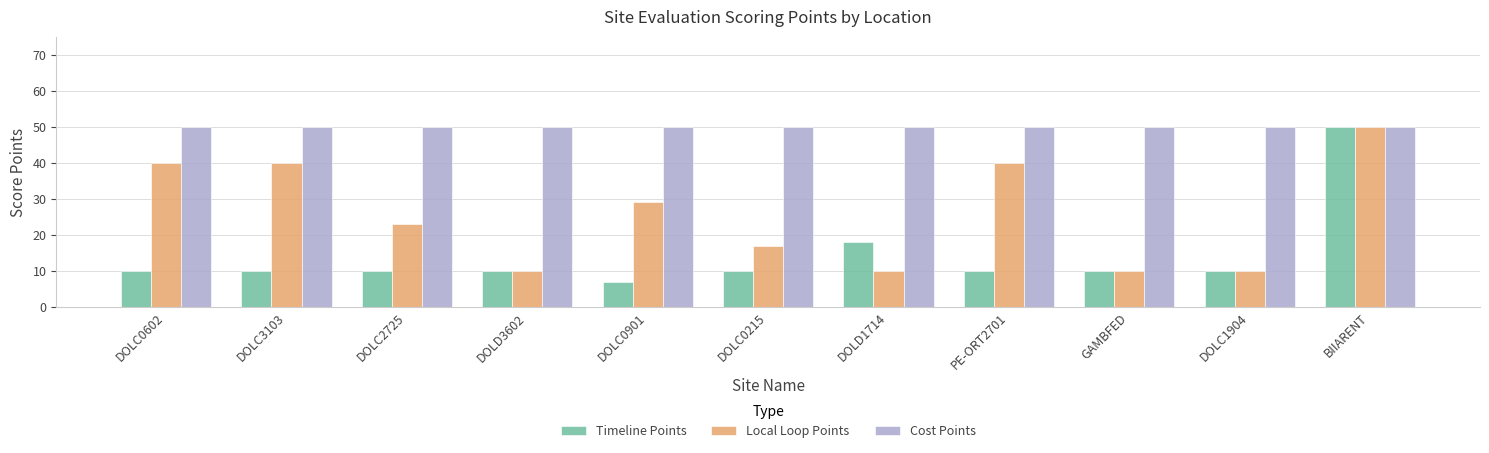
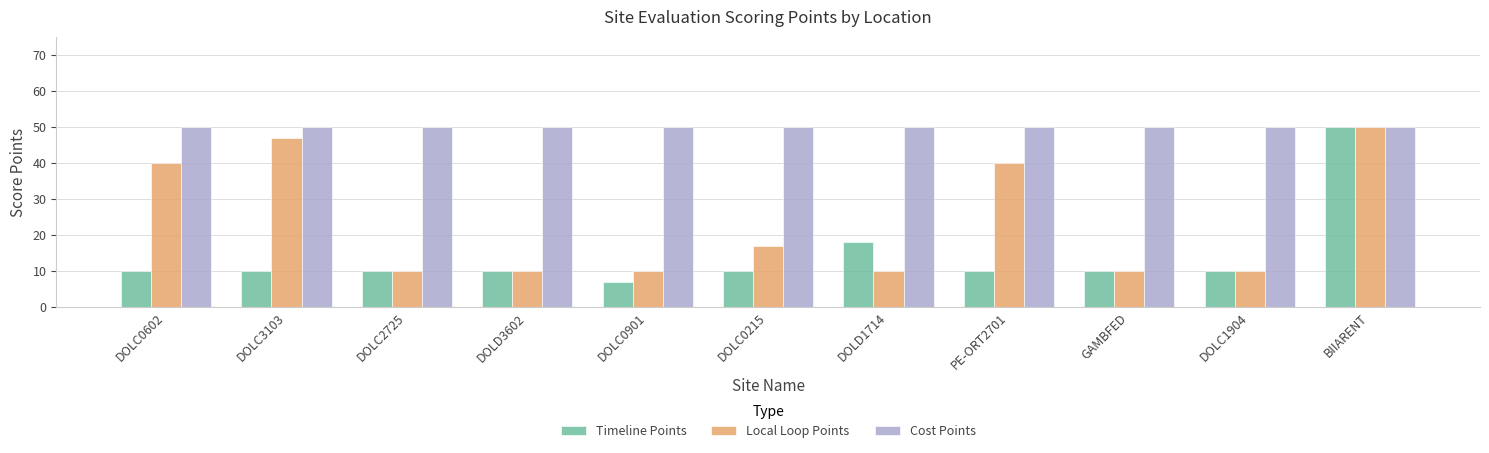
Local Loop Points, DOLC3103: 40 -> 47
Local Loop Points, DOLC2725: 23 -> 10
Local Loop Points, DOLC0901: 29 -> 10
